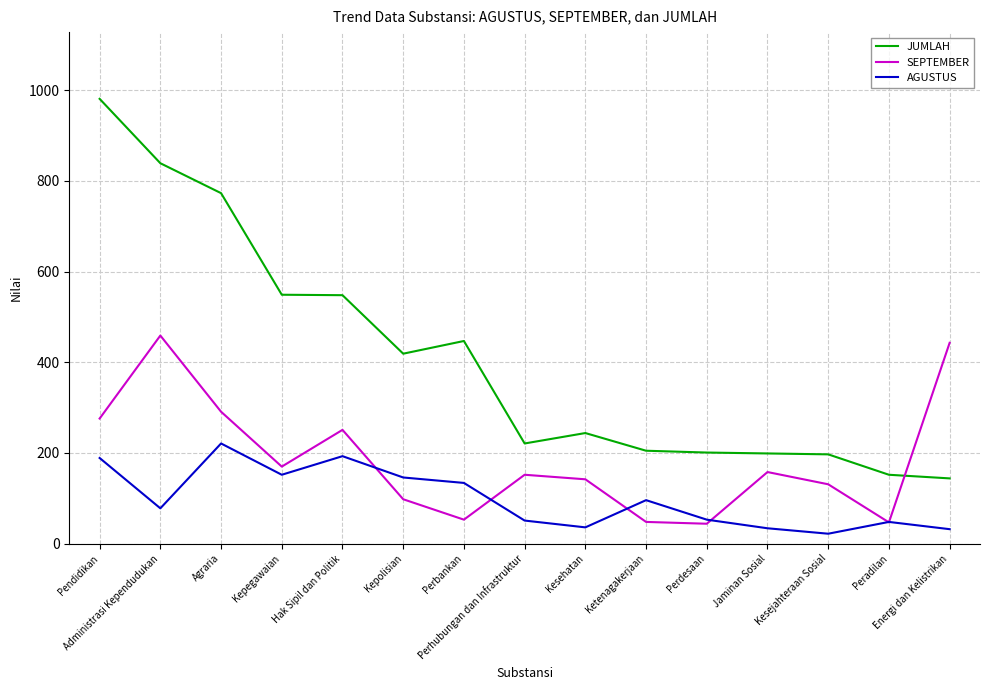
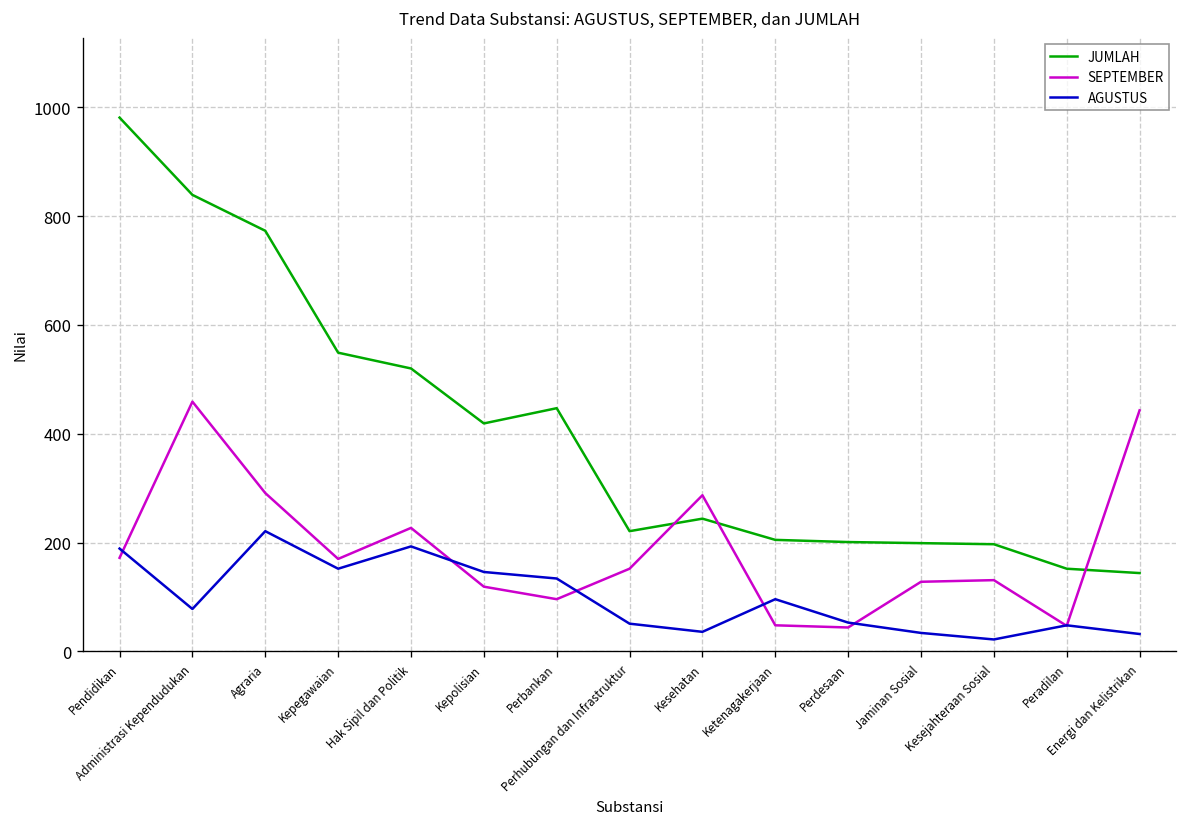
SEPTEMBER, Pendidikan: 280 -> 170
JUMLAH, Hak Sipil dan Politik: 550 -> 520
SEPTEMBER, Hak Sipil dan Politik: 250 -> 230
SEPTEMBER, Kepolisian: 100 -> 120
SEPTEMBER, Perbankan: 50 -> 100
SEPTEMBER, Kesehatan: 140 -> 290
SEPTEMBER, Jaminan Sosial: 160 -> 130
